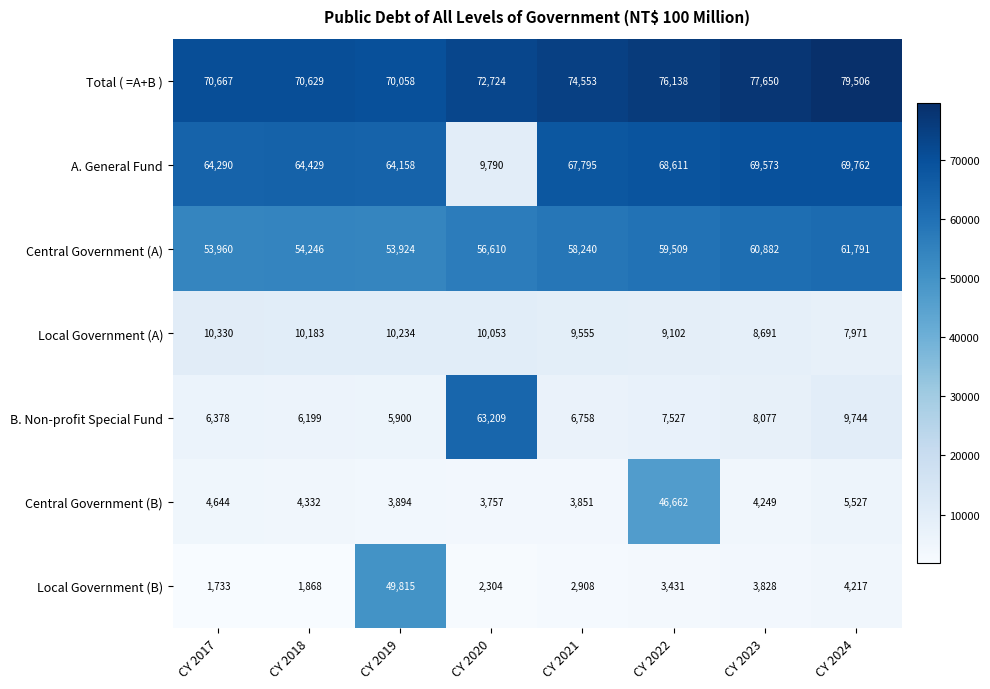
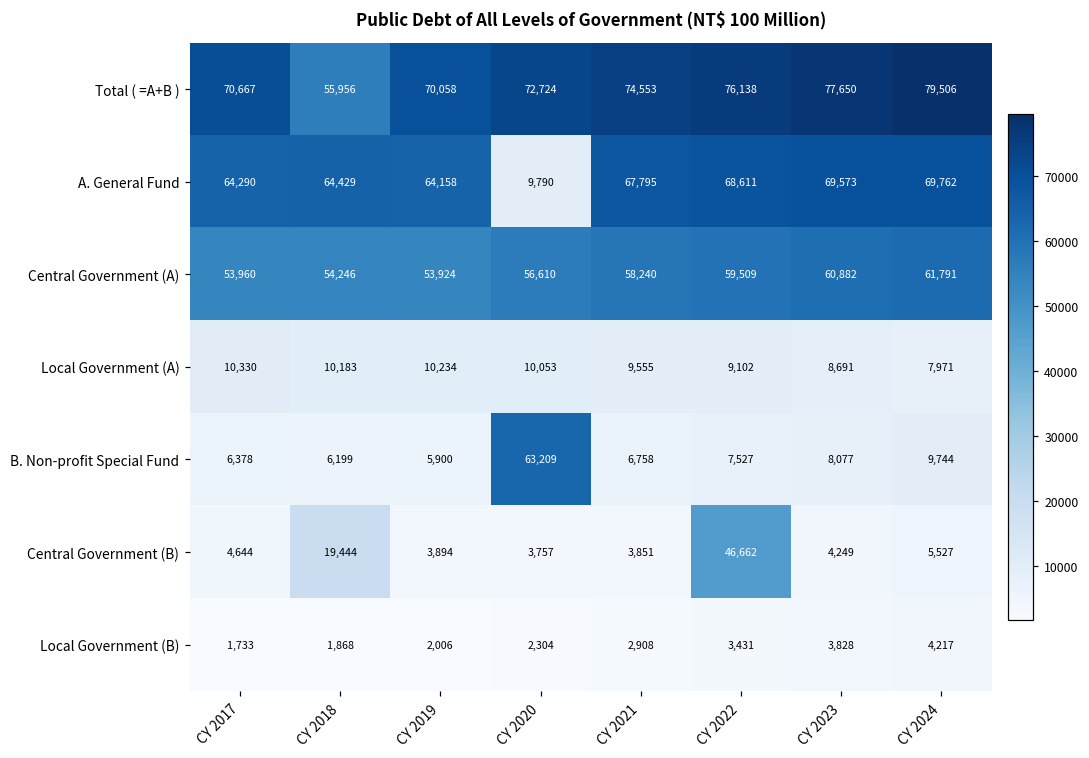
Total ( =A+B ), CY 2018: 70,629 -> 55,956
Central Government (B), CY 2018: 4,332 -> 19,444
Local Government (B), CY 2019: 49,815 -> 2,006
